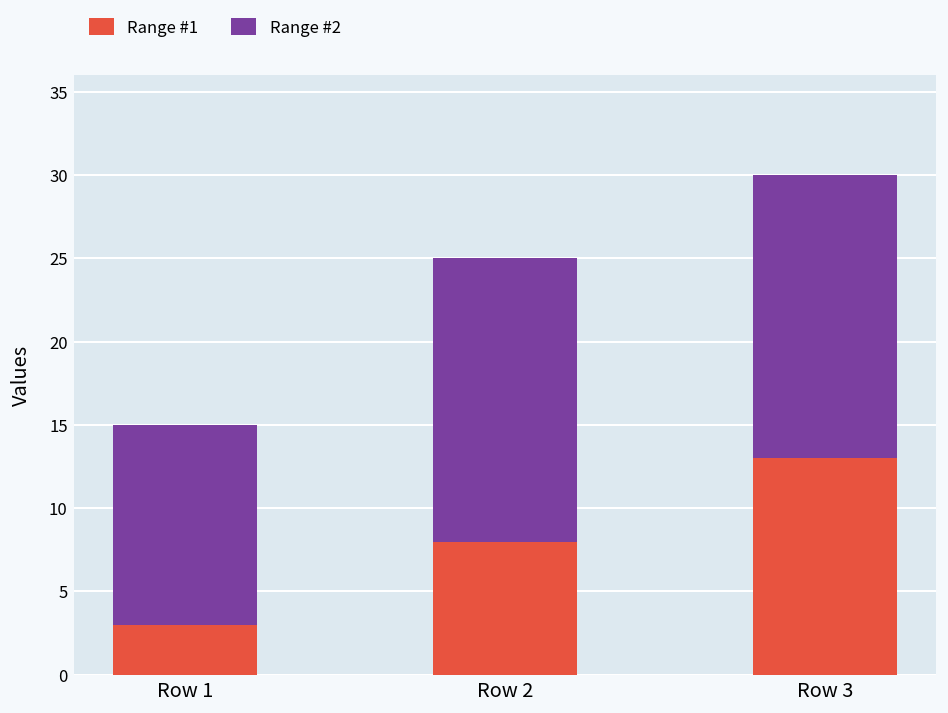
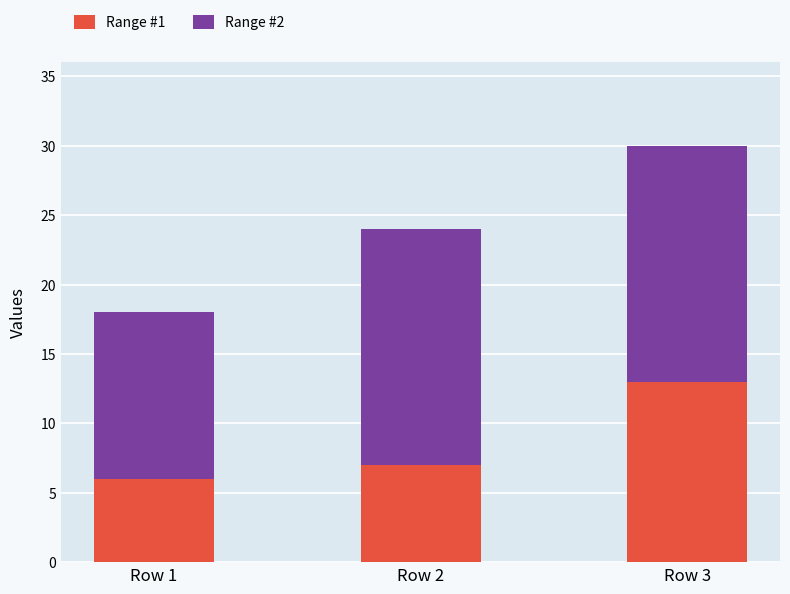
Range #1, Row 1: 3 -> 6
Range #1, Row 2: 8 -> 7
